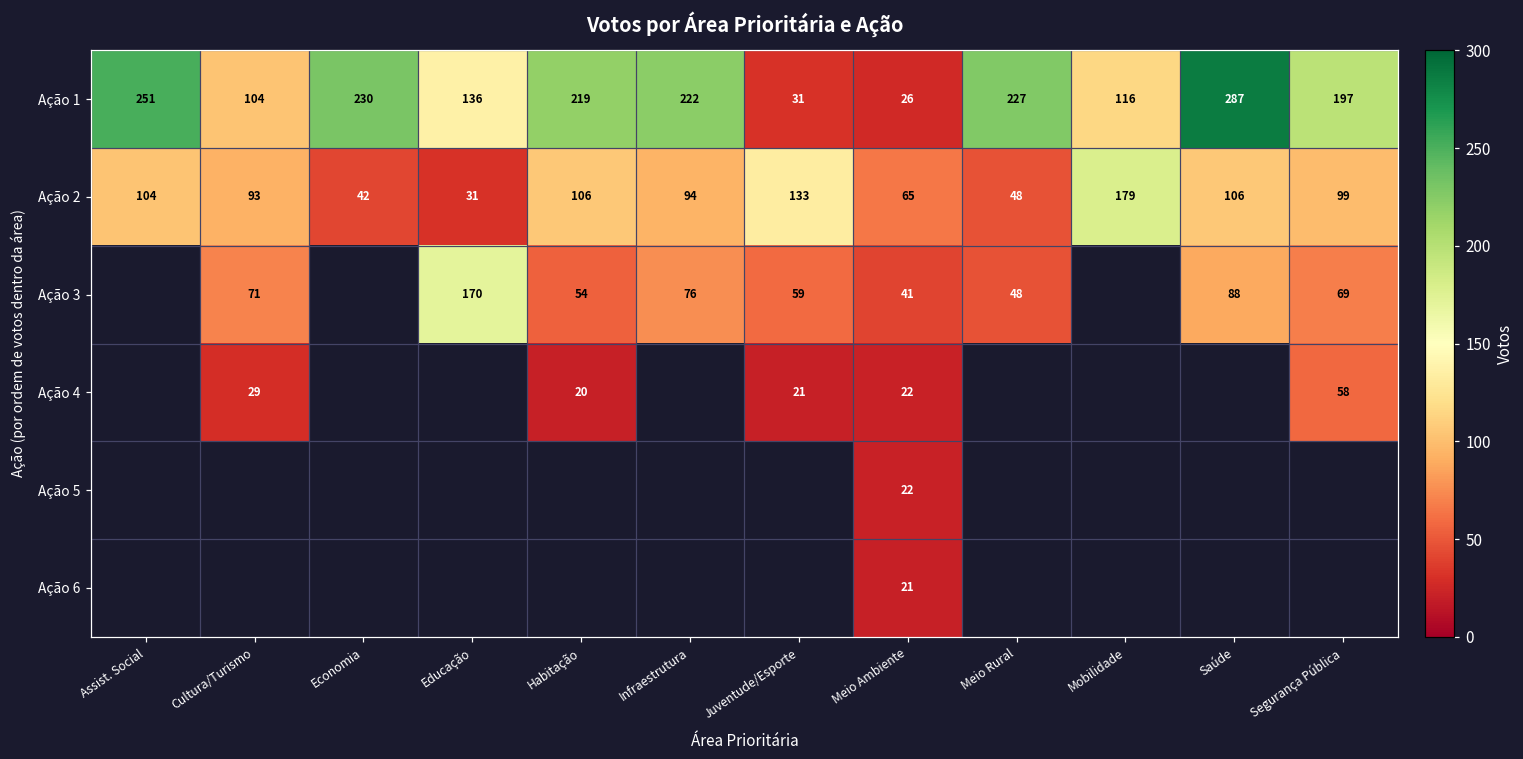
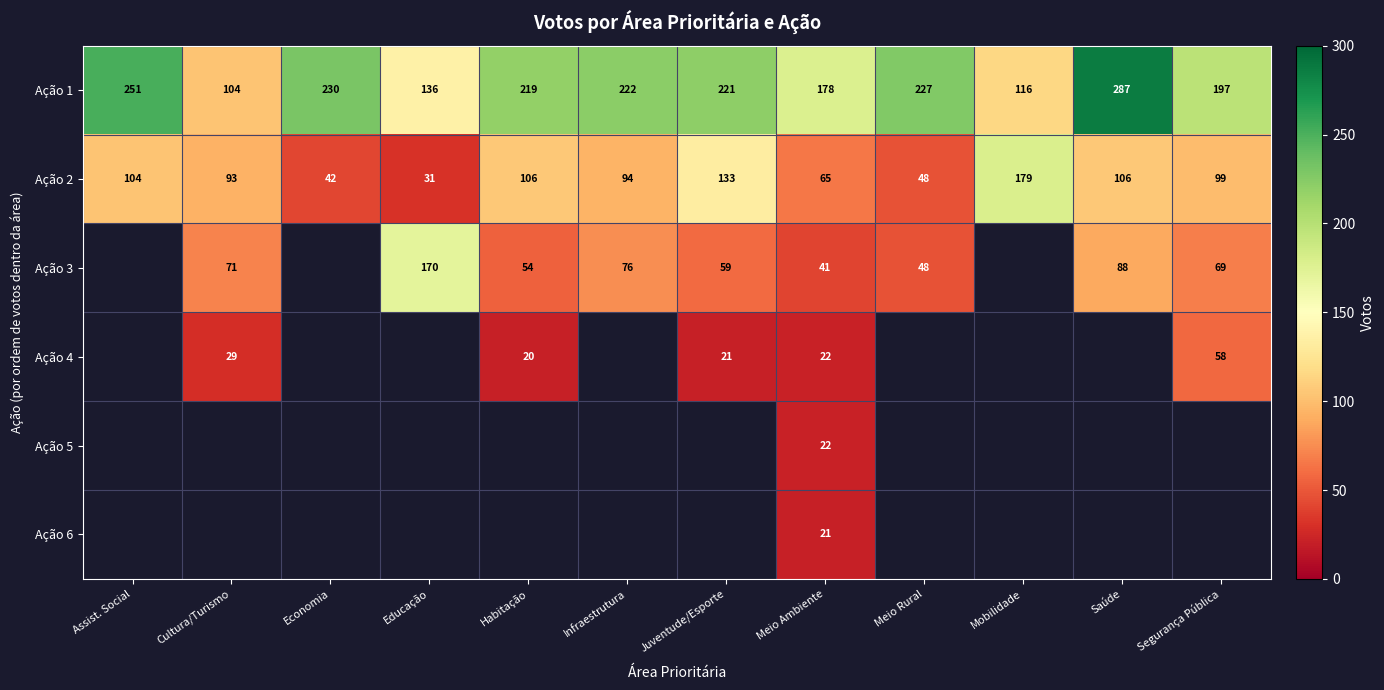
Ação 1, Juventude/Esporte: 31 -> 221
Ação 1, Meio Ambiente: 26 -> 178
